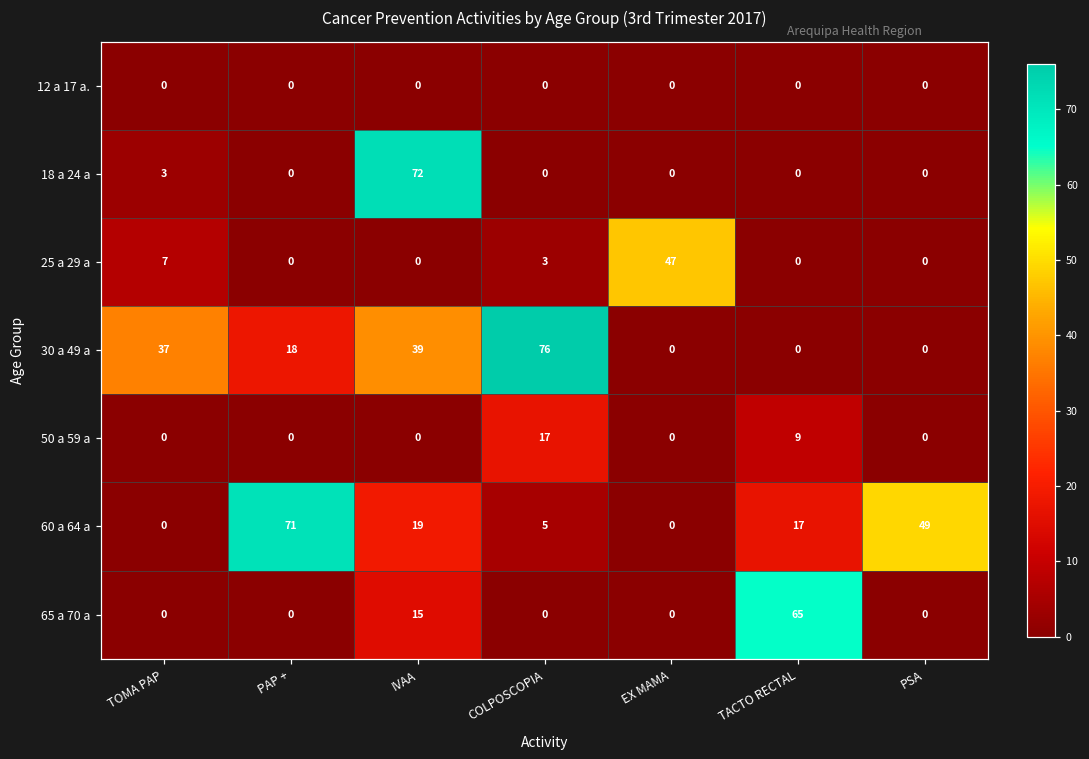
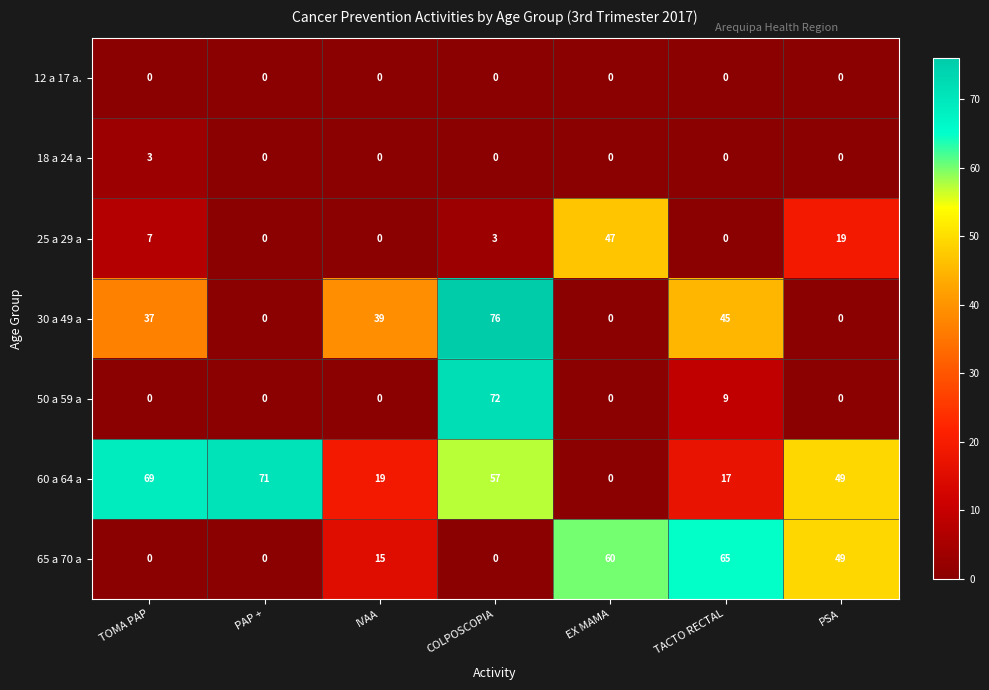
18 a 24 a, IVAA: 72 -> 0
25 a 29 a, PSA: 0 -> 19
30 a 49 a, PAP +: 18 -> 0
30 a 49 a, TACTO RECTAL: 0 -> 45
50 a 59 a, COLPOSCOPIA: 17 -> 72
60 a 64 a, TOMA PAP: 0 -> 69
60 a 64 a, COLPOSCOPIA: 5 -> 57
65 a 70 a, EX MAMA: 0 -> 60
65 a 70 a, PSA: 0 -> 49
